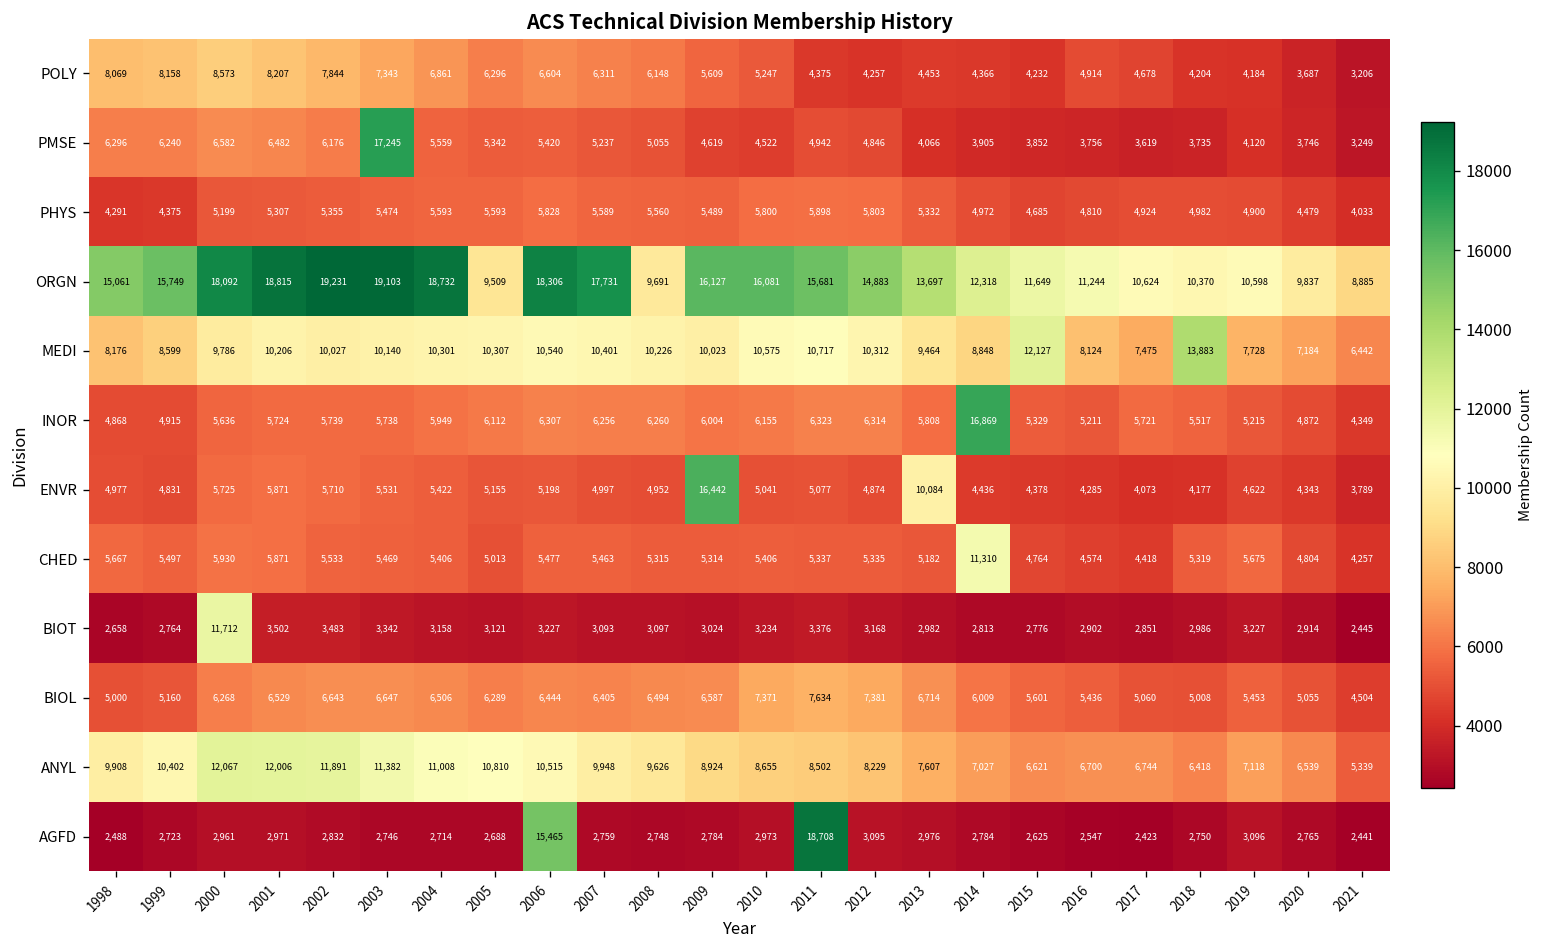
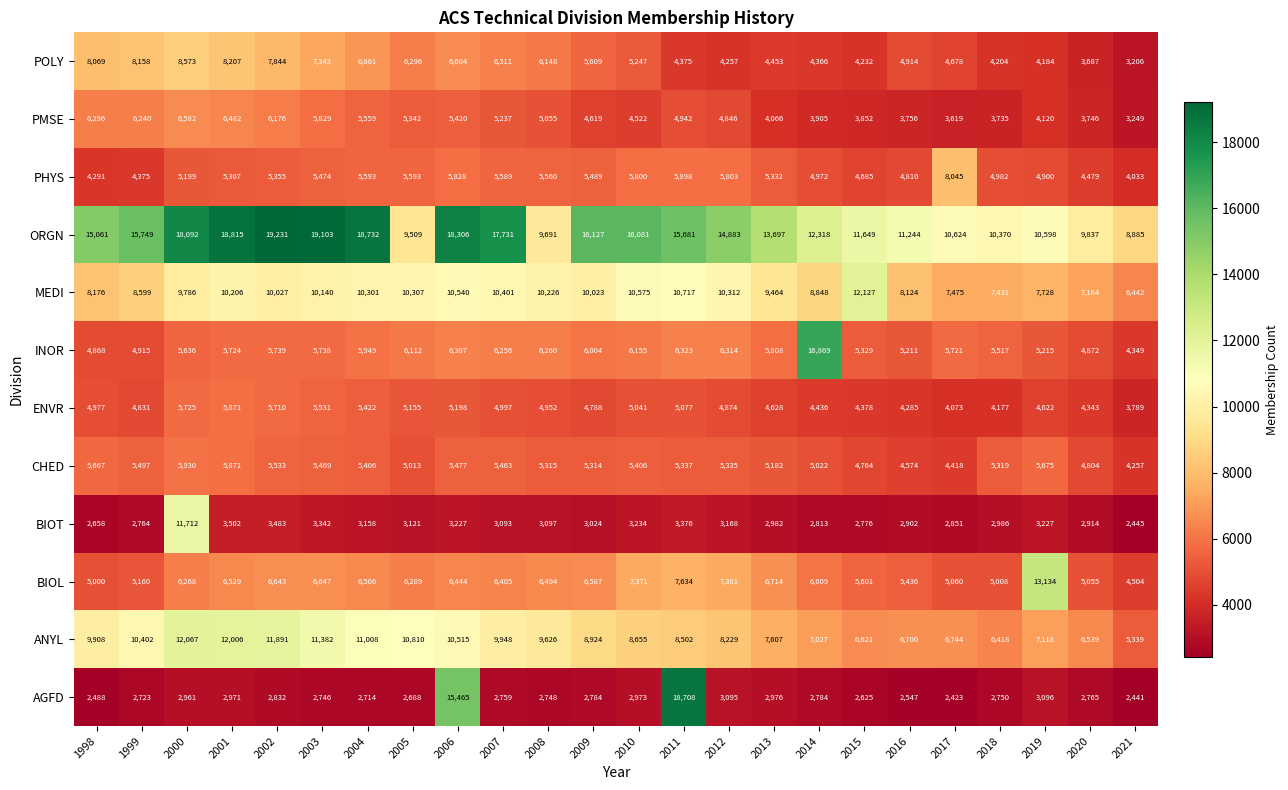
PMSE, 2003: 17,245 -> 5,829
PHYS, 2017: 4,924 -> 8,045
MEDI, 2018: 13,883 -> 7,431
ENVR, 2009: 16,442 -> 4,788
ENVR, 2013: 10,084 -> 4,628
CHED, 2014: 11,310 -> 5,022
BIOL, 2019: 5,453 -> 13,134
